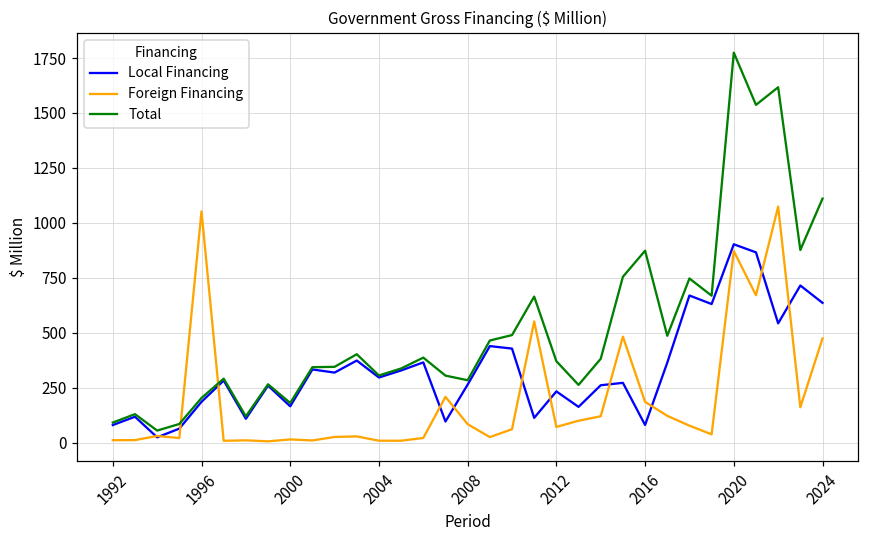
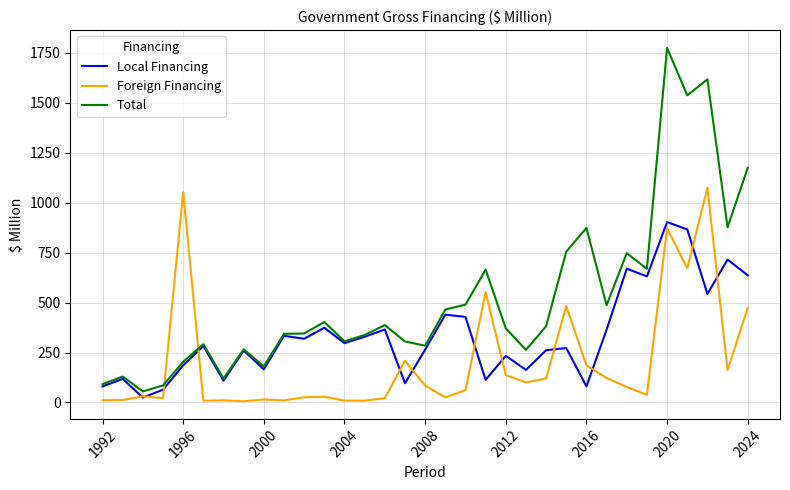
Foreign Financing, 2012: 70 -> 140
Total, 2024: 1110 -> 1170
